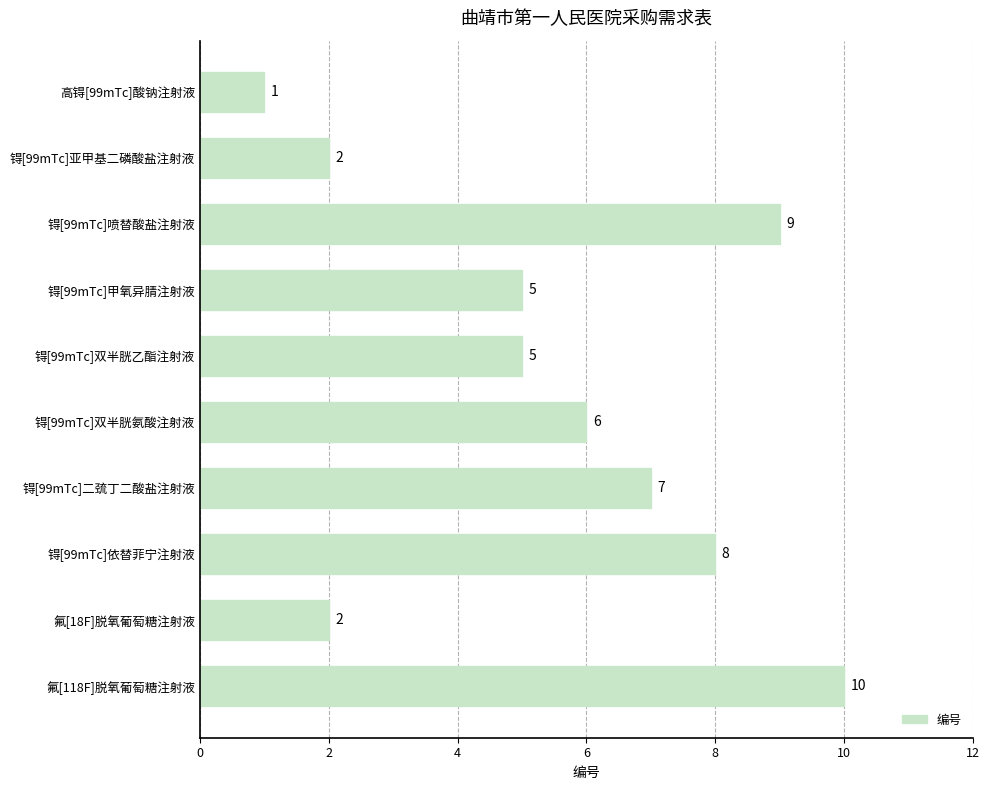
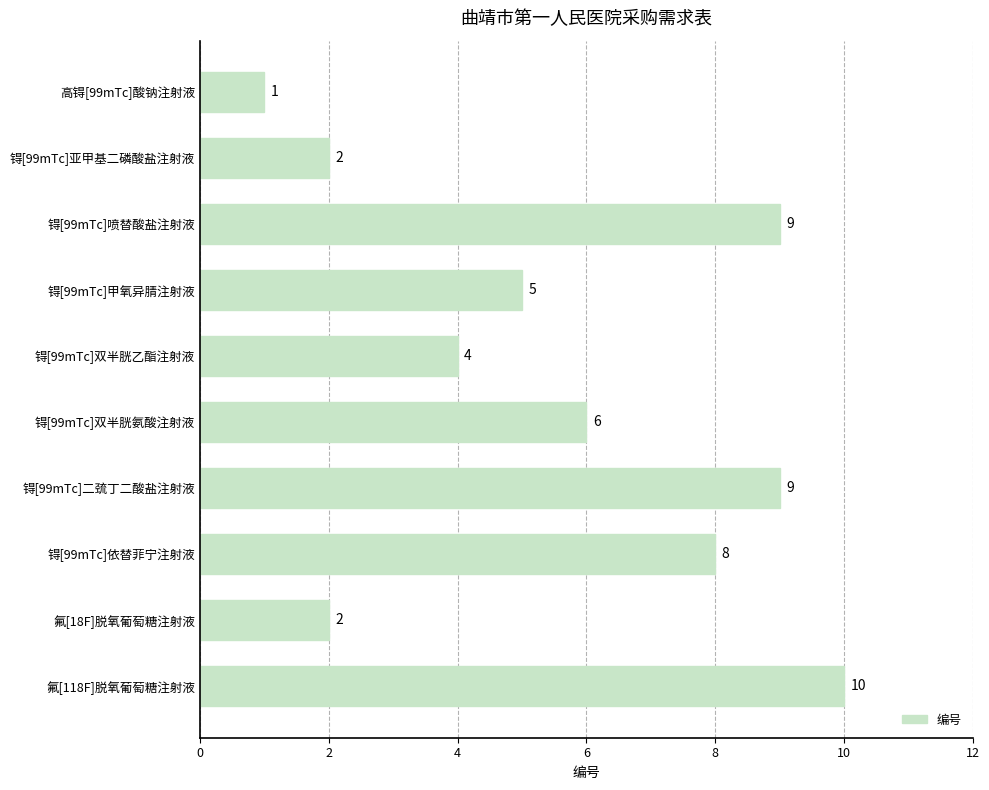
锝[99mTc]双半胱乙酯注射液: 5 -> 4
锝[99mTc]二巯丁二酸盐注射液: 7 -> 9
